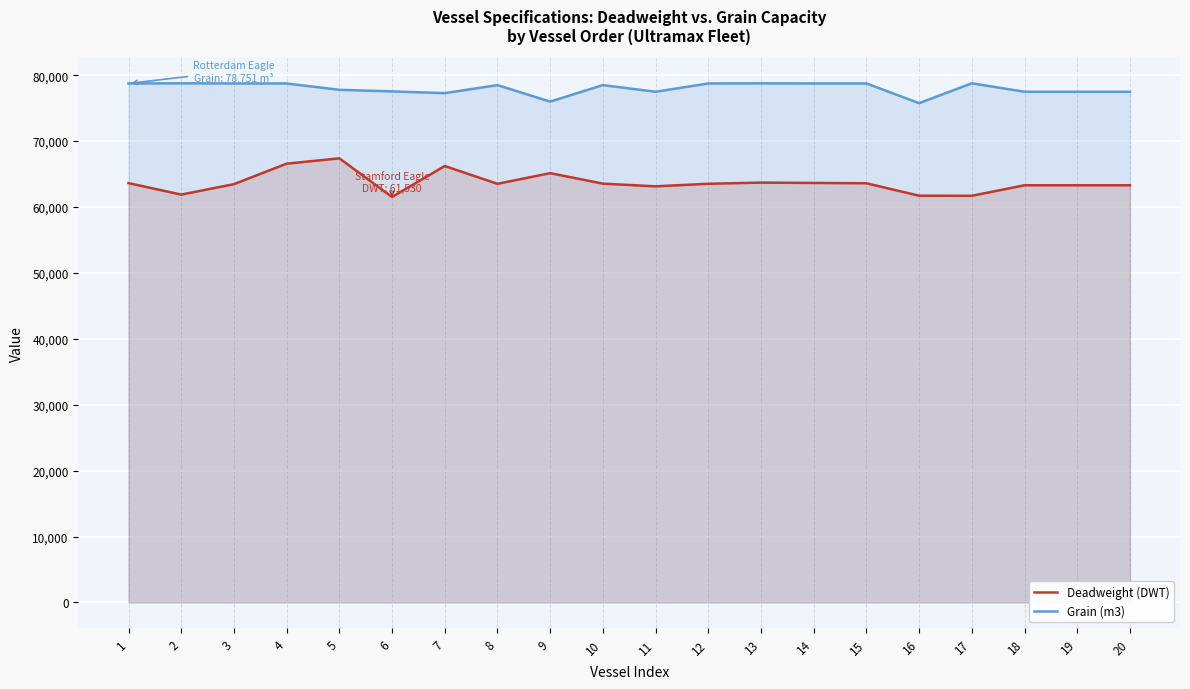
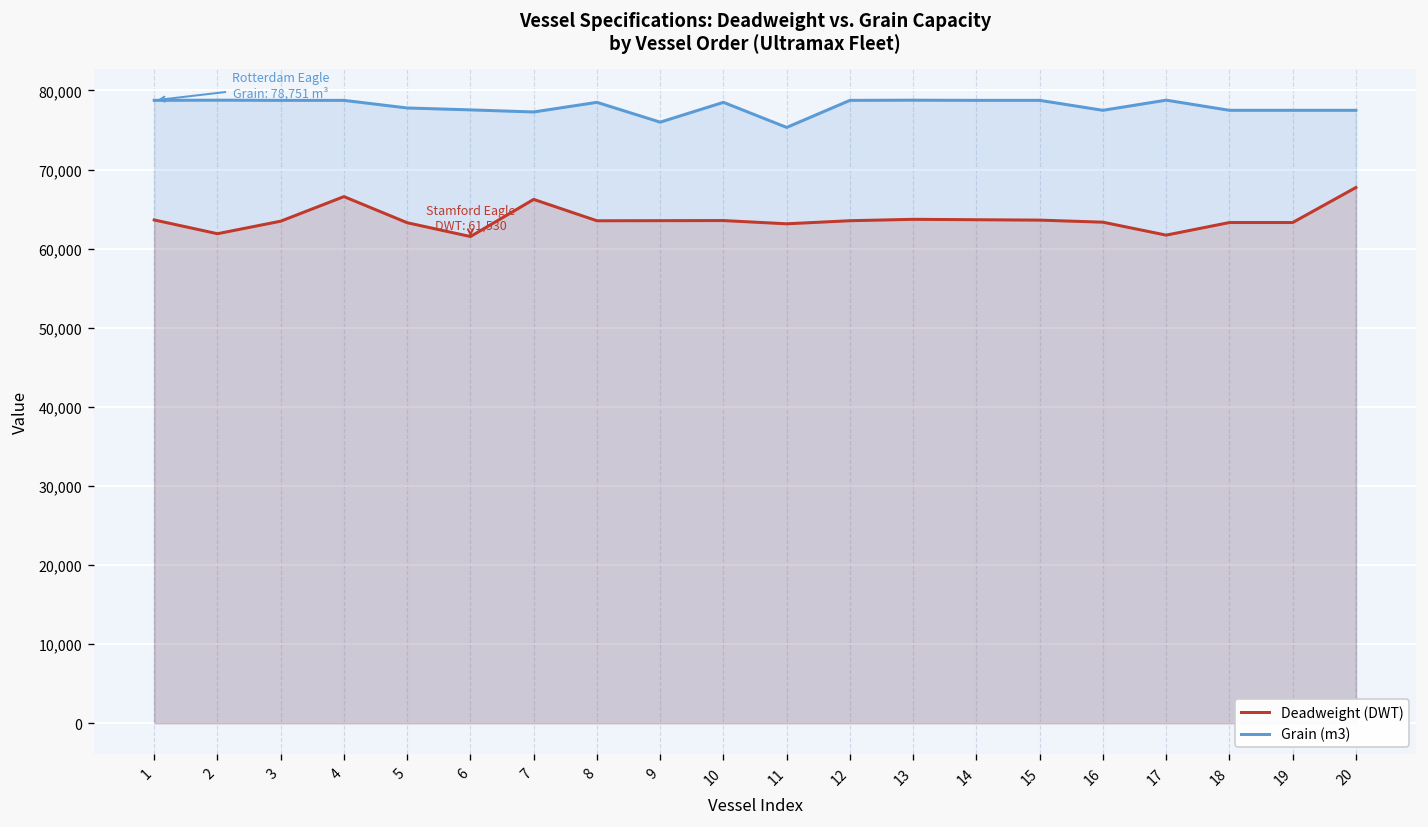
Deadweight (DWT), 5: 67,000 -> 63,000
Deadweight (DWT), 9: 65,000 -> 64,000
Grain (m3), 11: 77,000 -> 75,000
Deadweight (DWT), 16: 62,000 -> 63,000
Grain (m3), 16: 76,000 -> 77,000
Deadweight (DWT), 20: 63,000 -> 68,000
